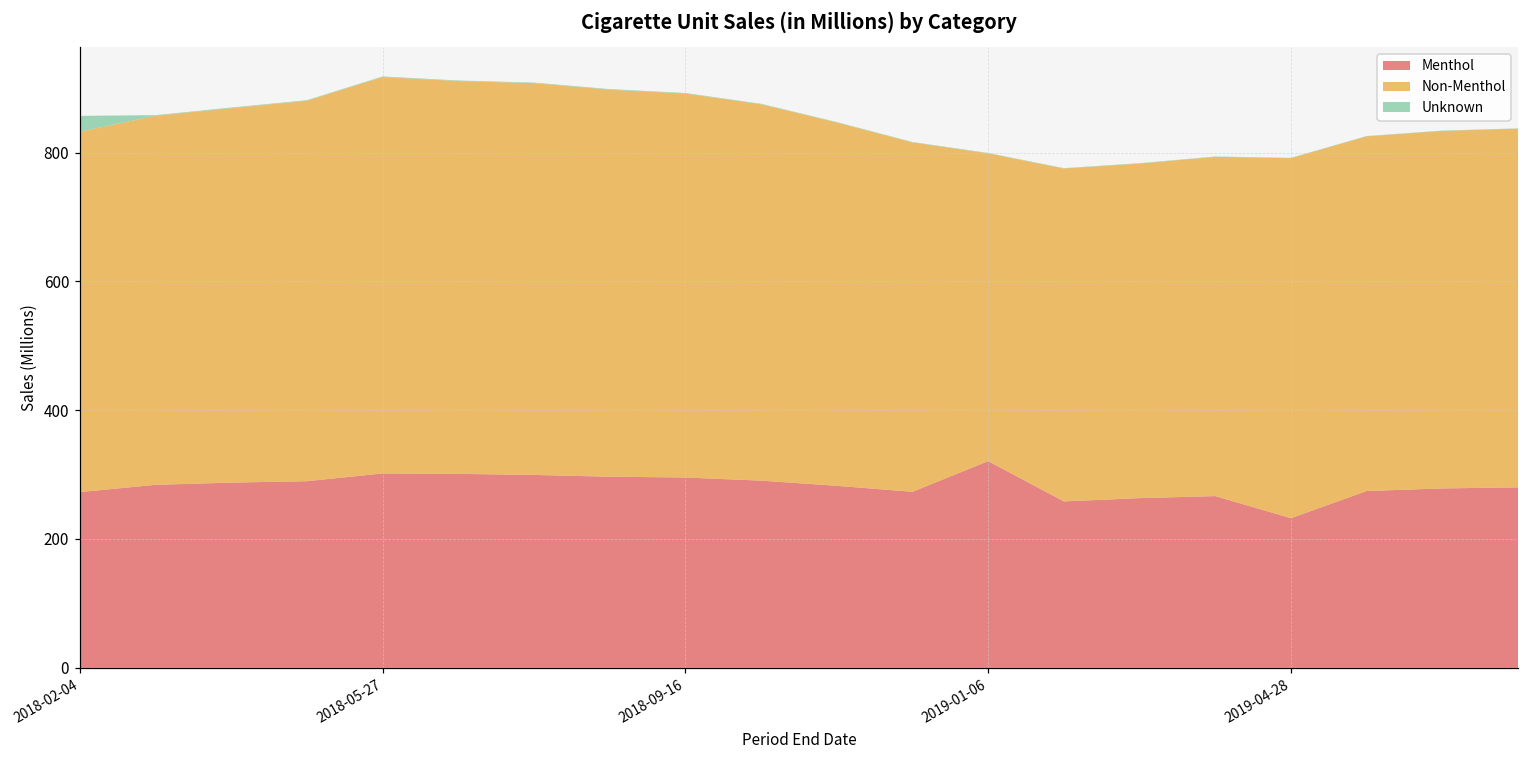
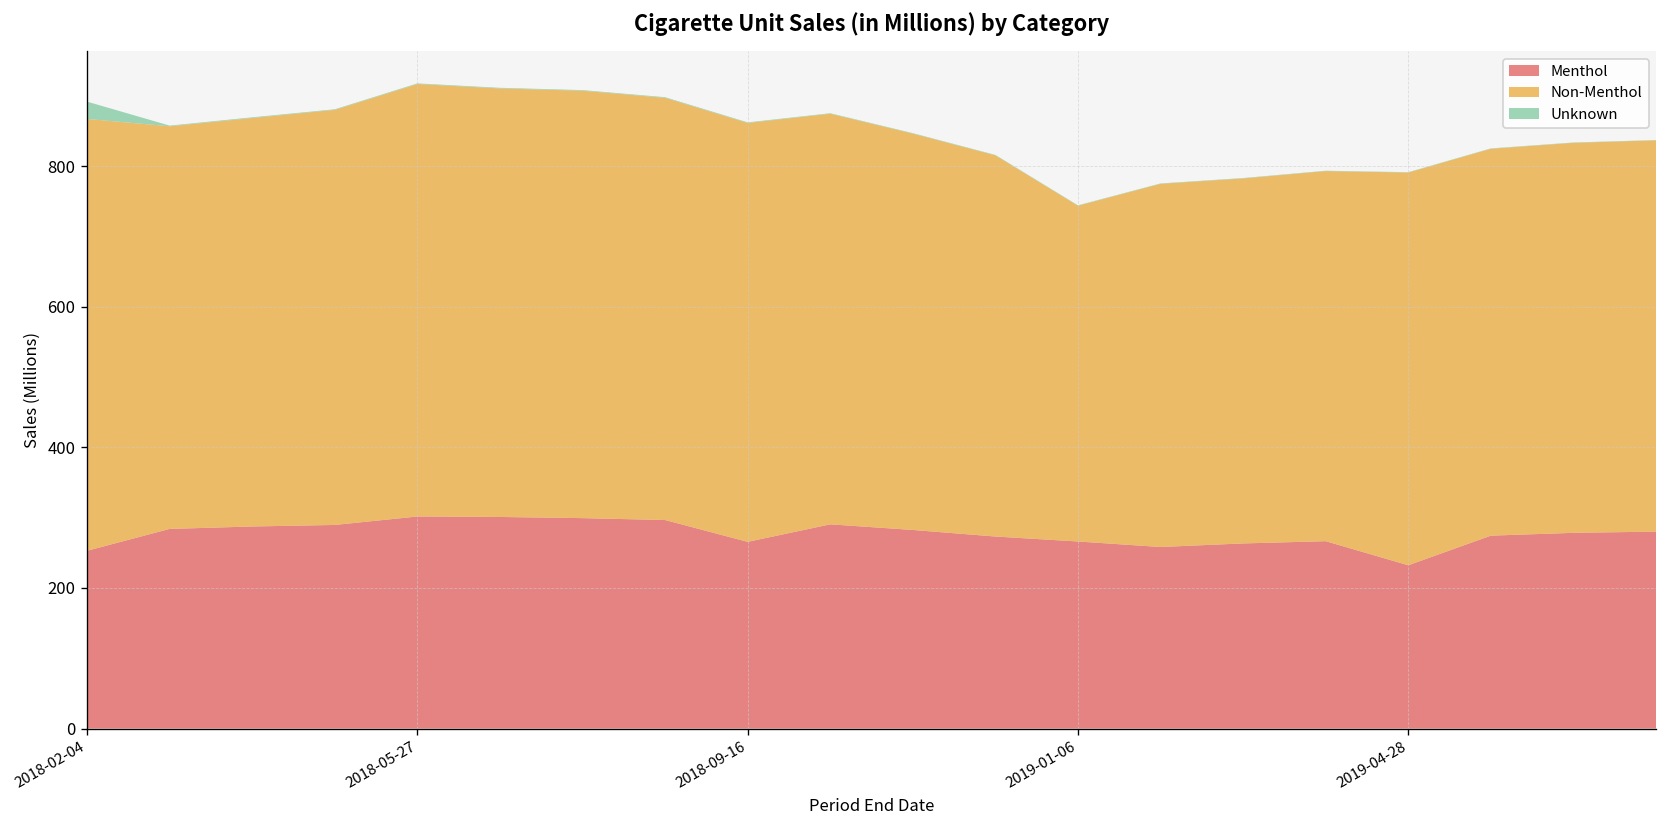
Menthol, 2018-02-04: 270 -> 250
Non-Menthol, 2018-02-04: 560 -> 610
Menthol, 2018-09-16: 300 -> 270
Menthol, 2019-01-06: 320 -> 270
